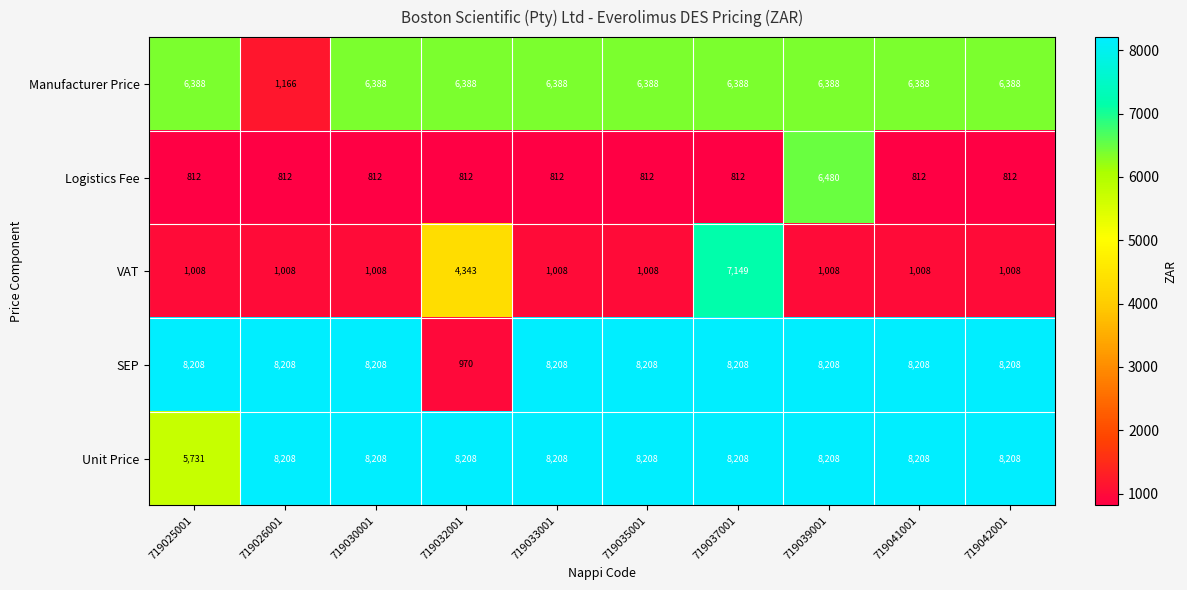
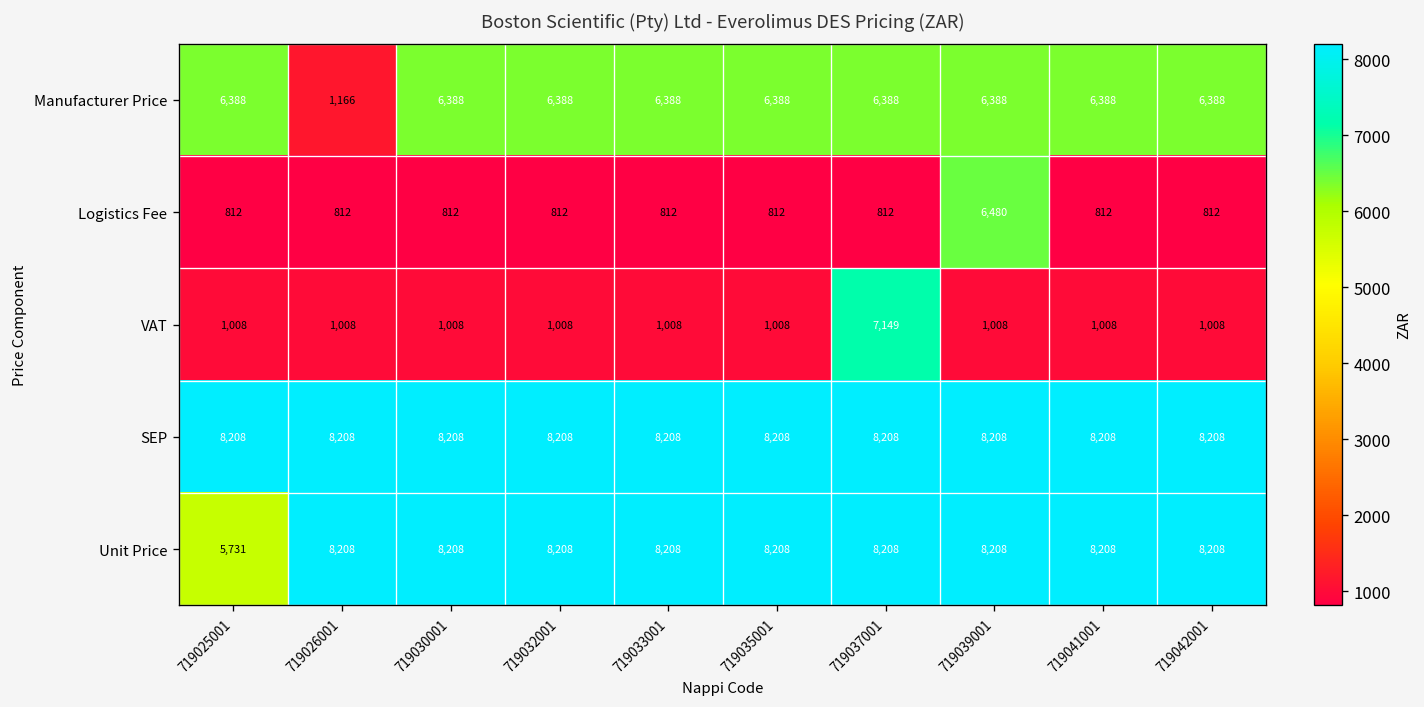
VAT, 719032001: 4,343 -> 1,008
SEP, 719032001: 970 -> 8,208
